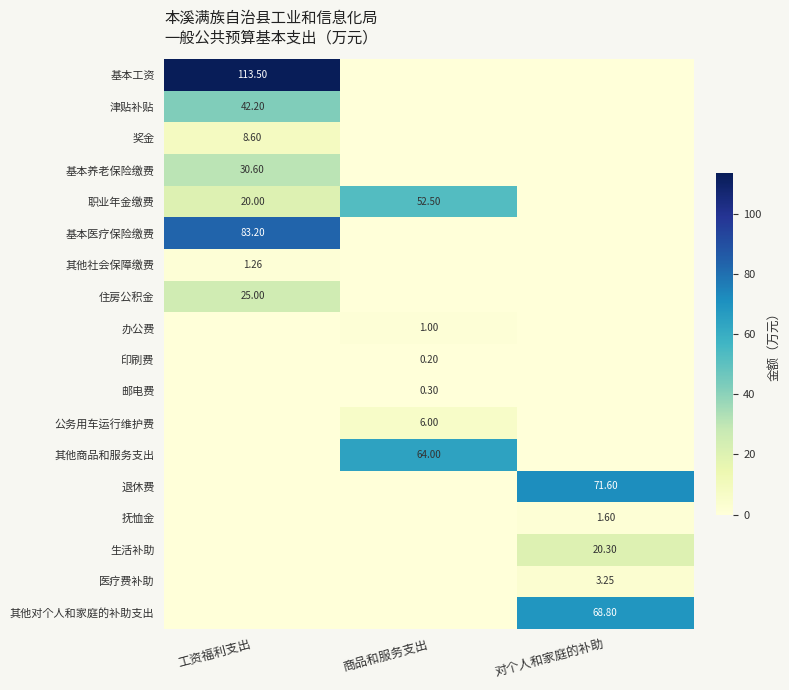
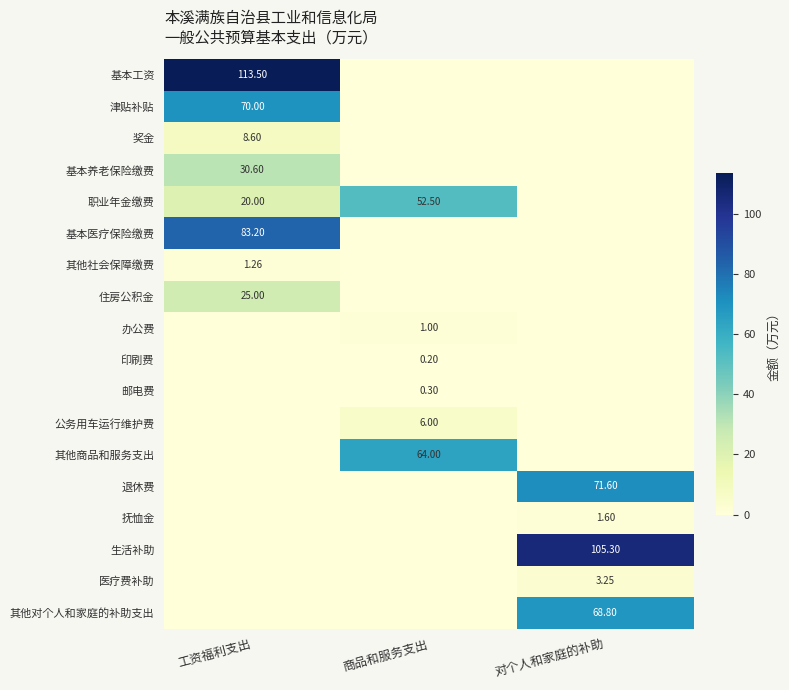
津贴补贴, 工资福利支出: 42.20 -> 70.00
生活补助, 对个人和家庭的补助: 20.30 -> 105.30
